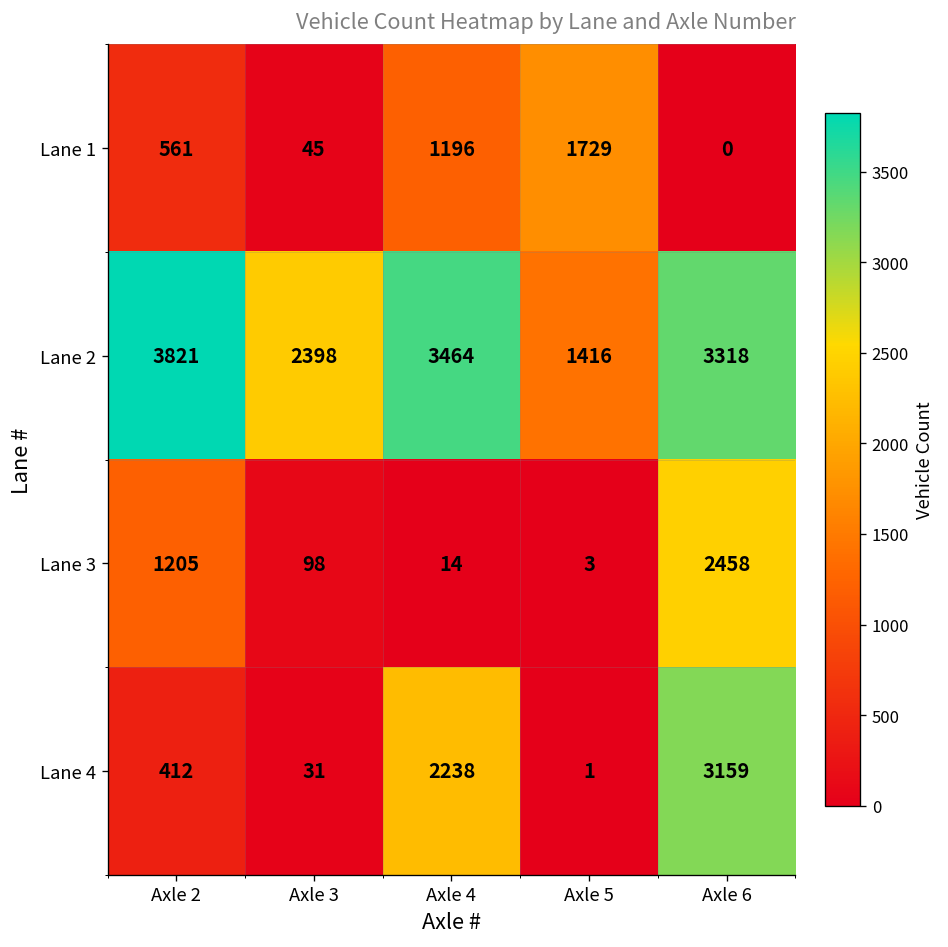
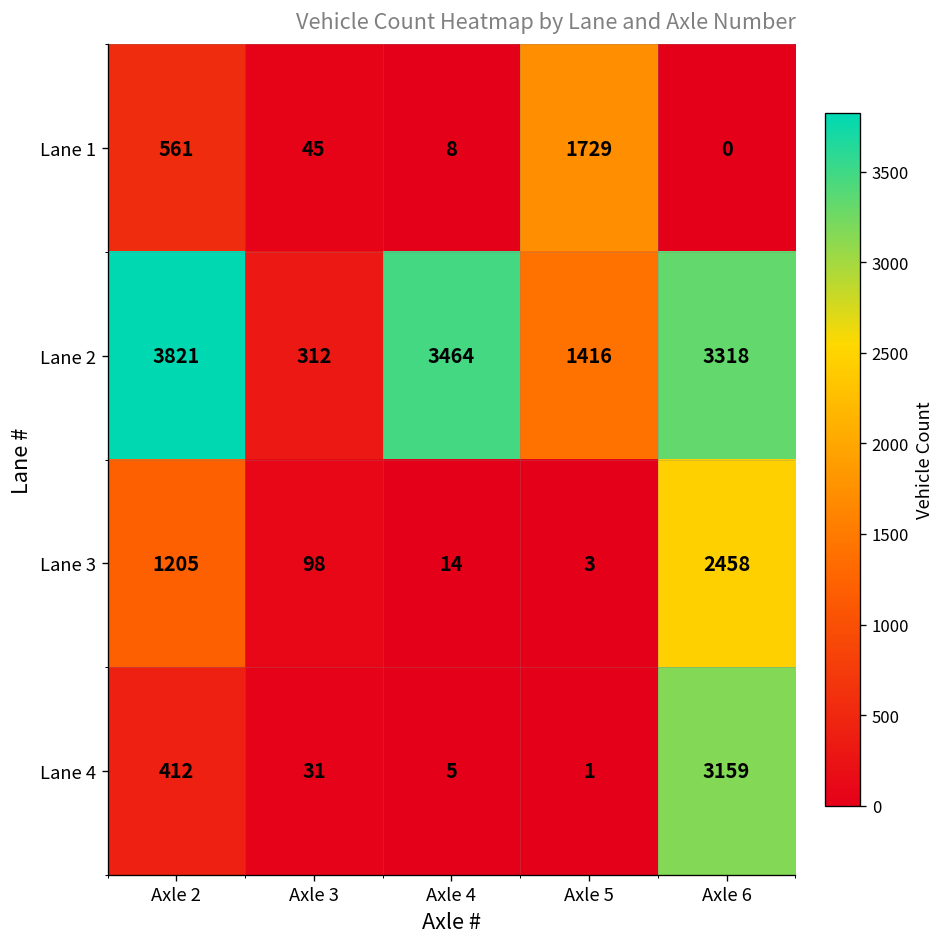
Lane 1, Axle 4: 1196 -> 8
Lane 2, Axle 3: 2398 -> 312
Lane 4, Axle 4: 2238 -> 5
